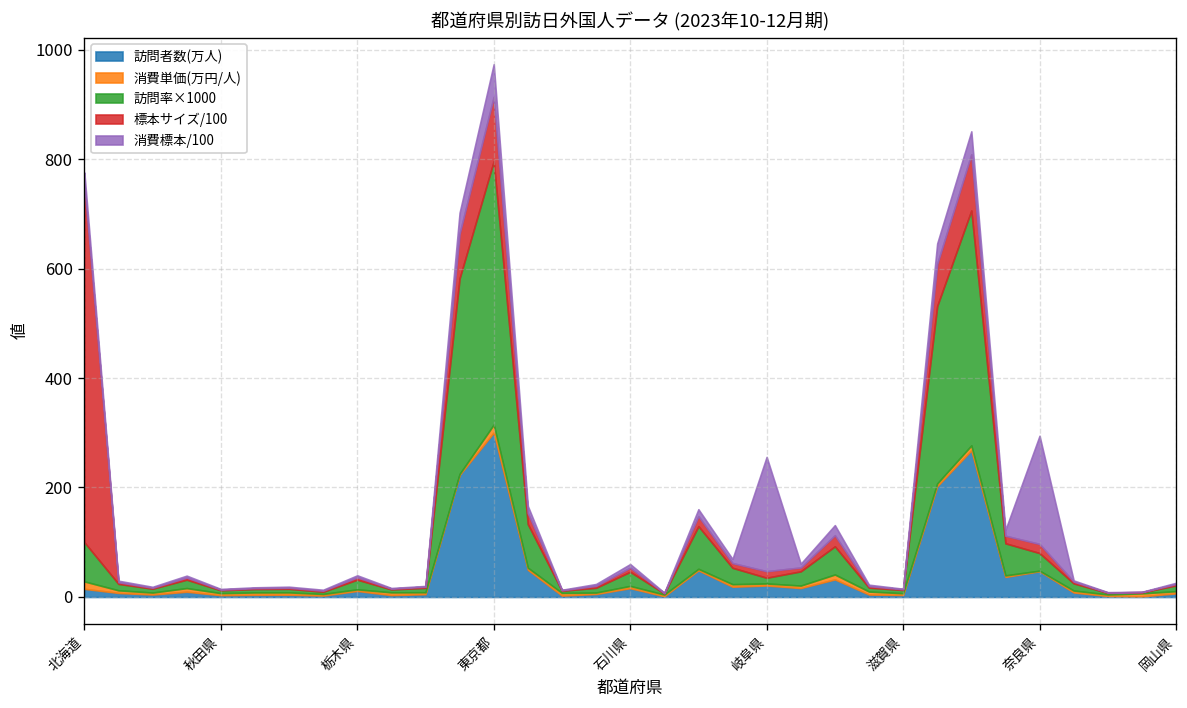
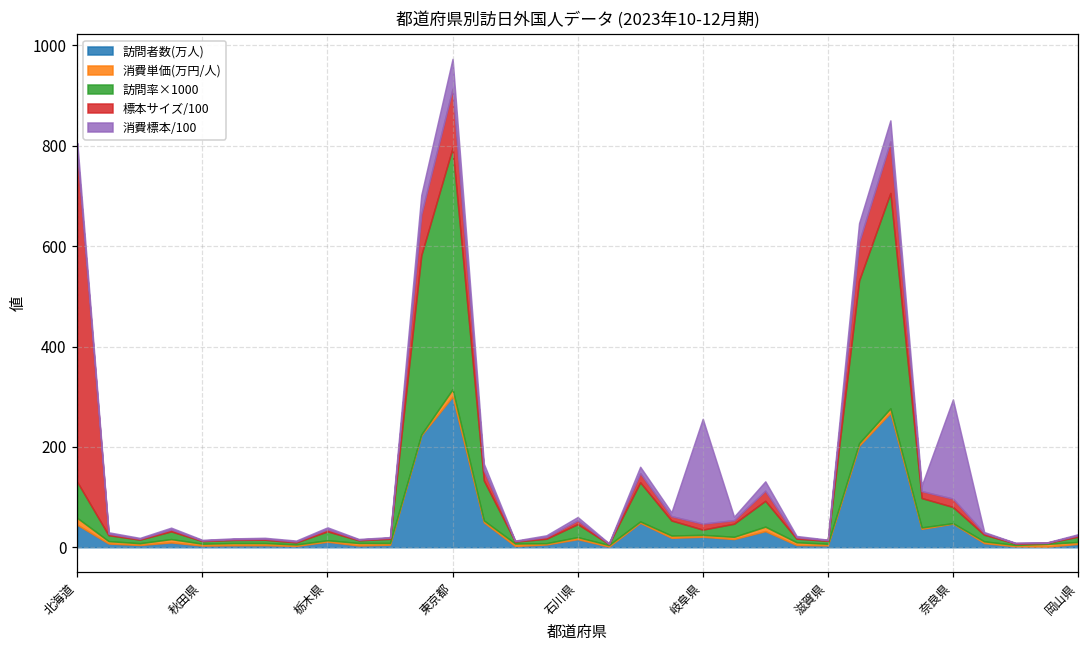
訪問者数(万人), 北海道: 10 -> 40
